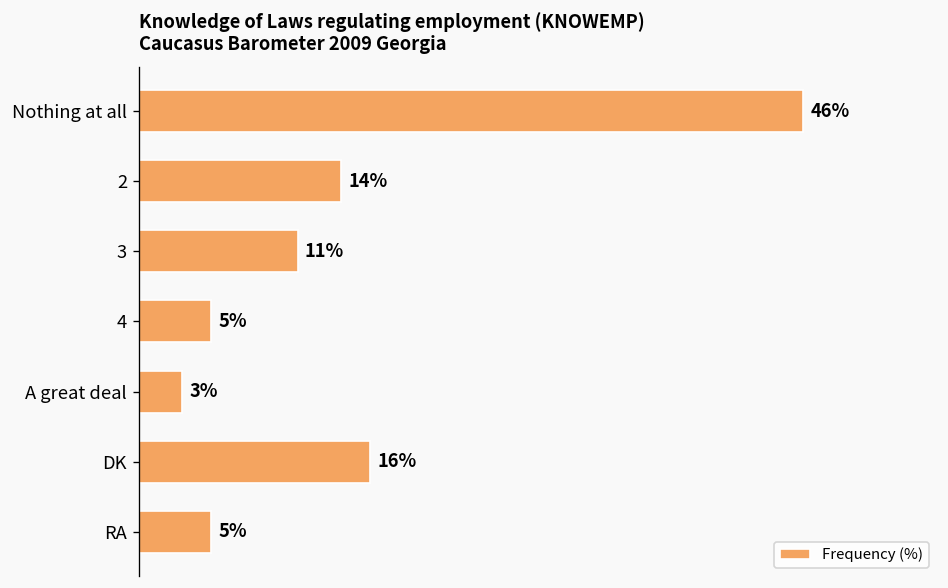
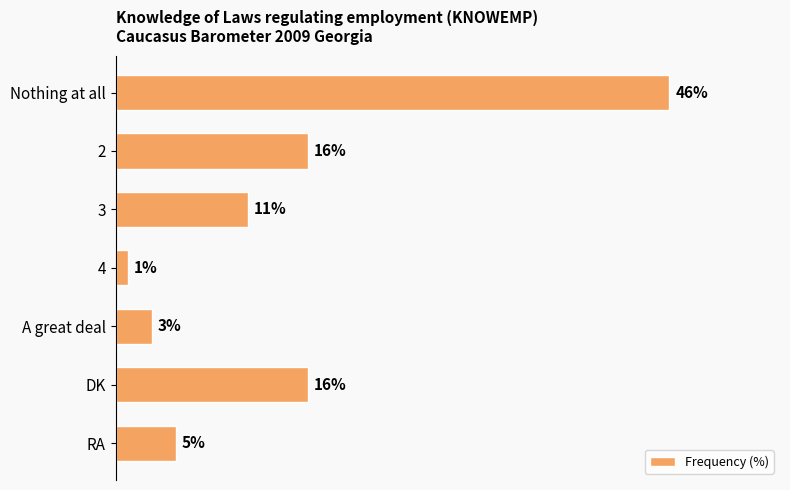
2: 14% -> 16%
4: 5% -> 1%
